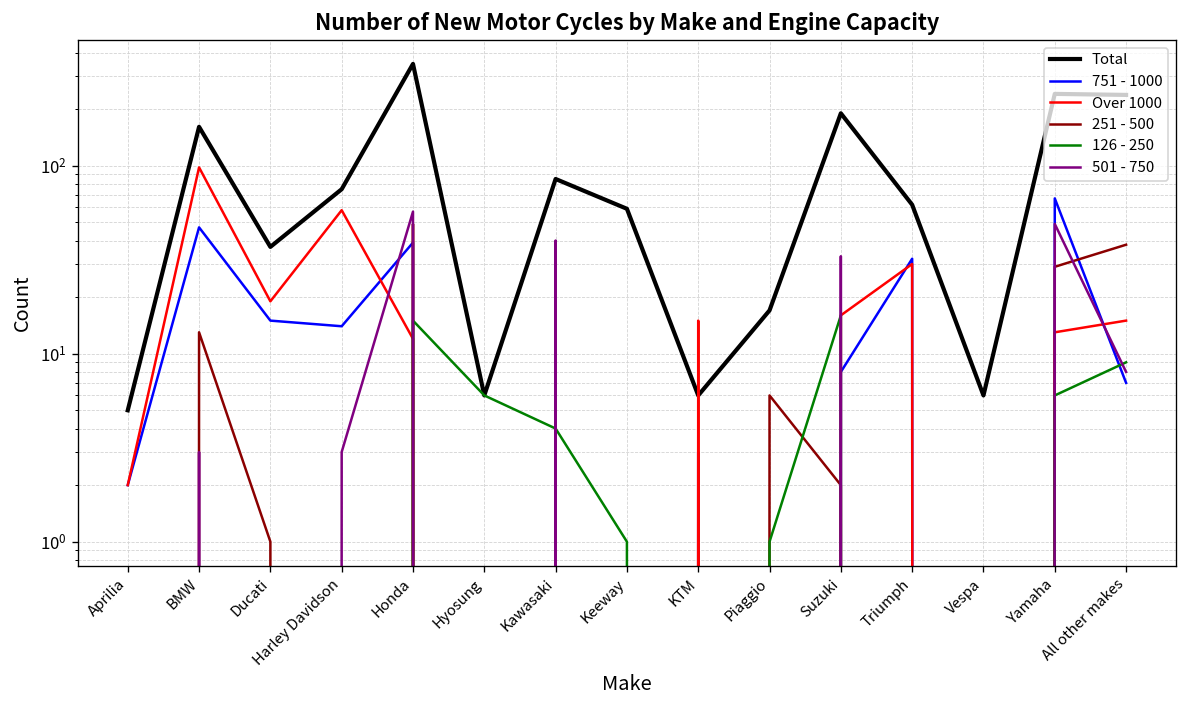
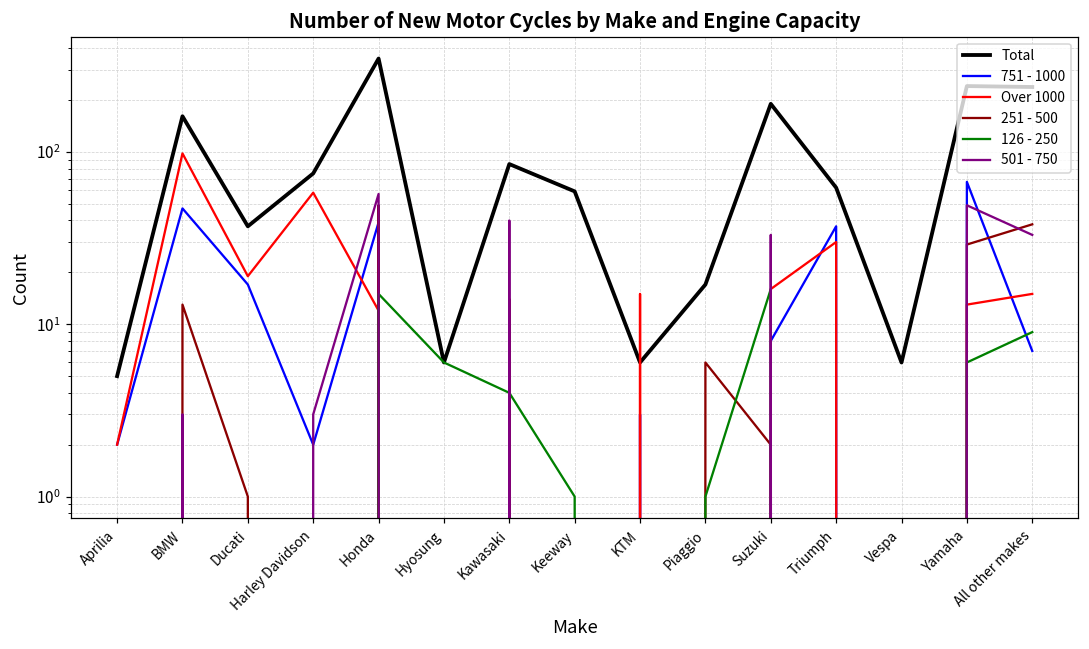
751 - 1000, Ducati: 15 -> 17
751 - 1000, Harley Davidson: 14 -> 2
751 - 1000, Triumph: 32 -> 37
501 - 750, All other makes: 8 -> 33
